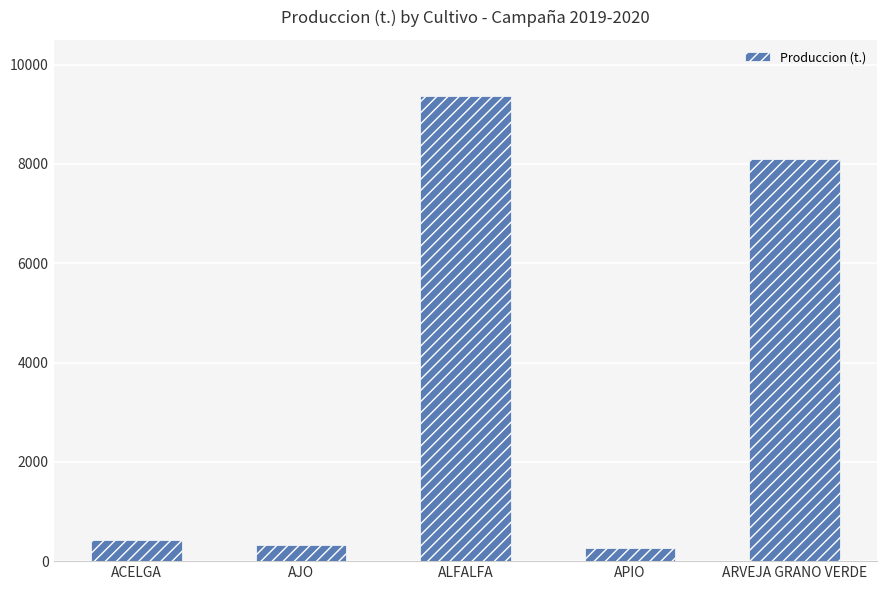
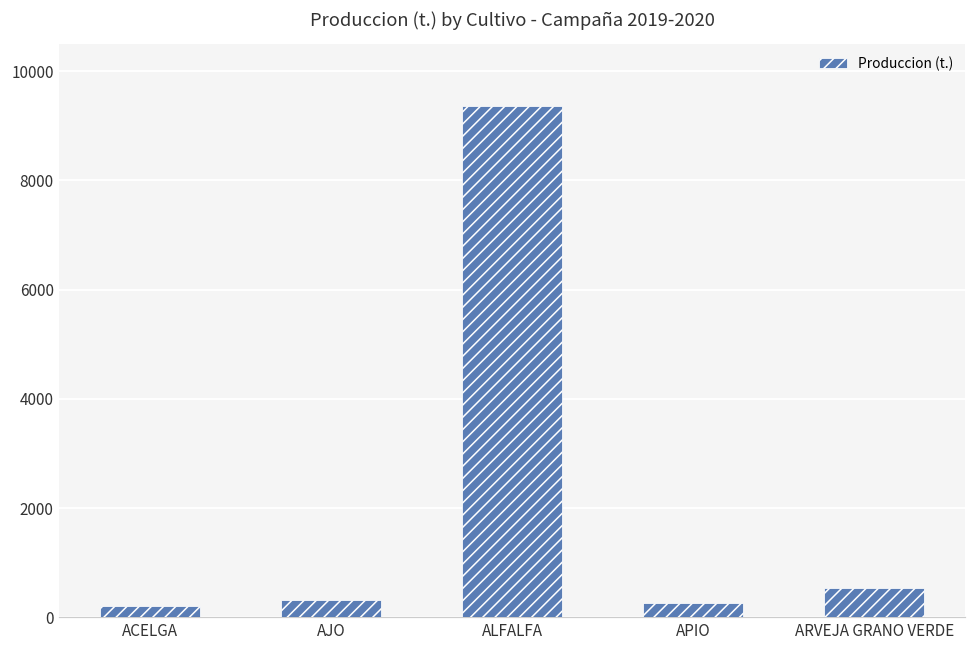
ACELGA: 400 -> 200
ARVEJA GRANO VERDE: 8100 -> 500
